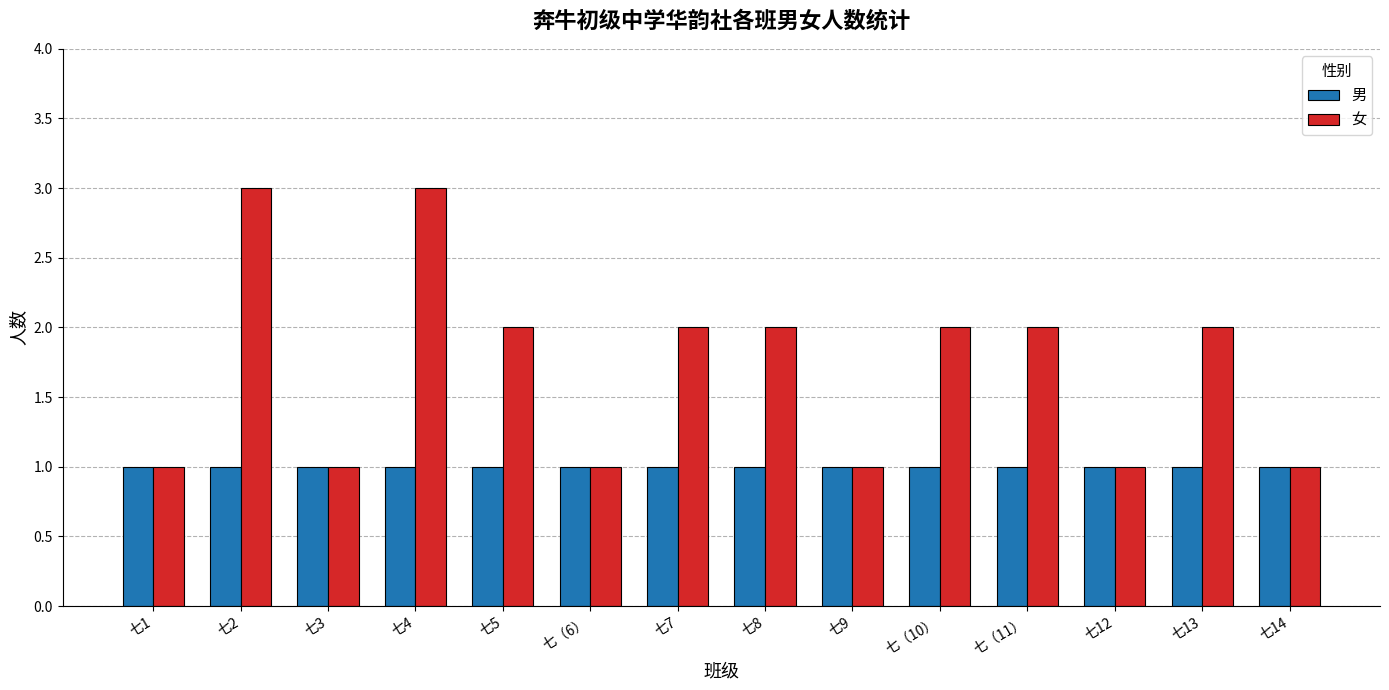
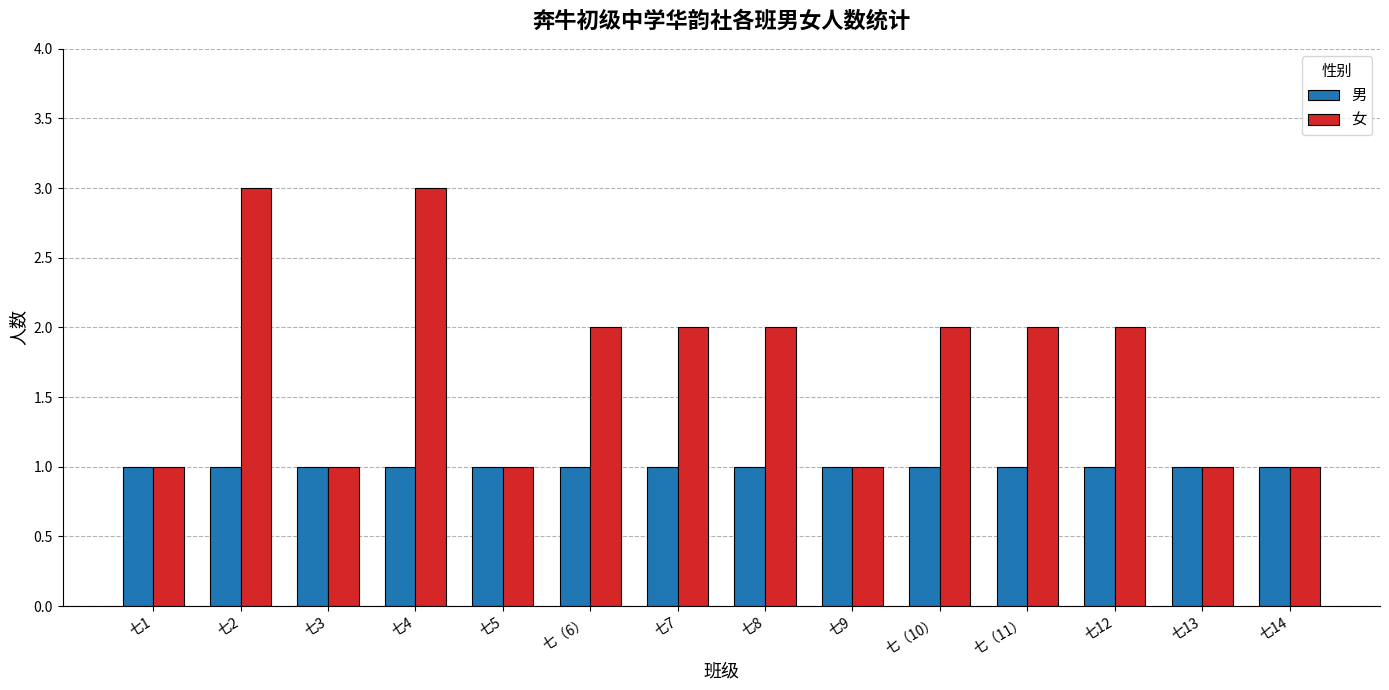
女, 七5: 2 -> 1
女, 七（6）: 1 -> 2
女, 七12: 1 -> 2
女, 七13: 2 -> 1
